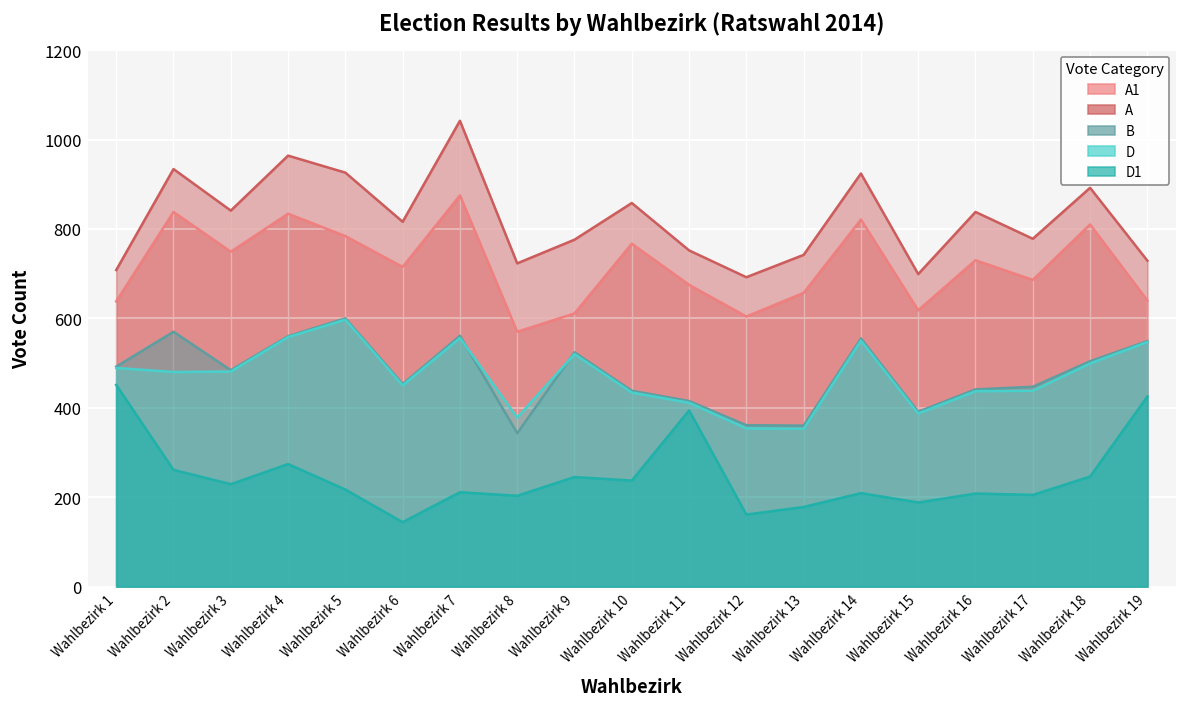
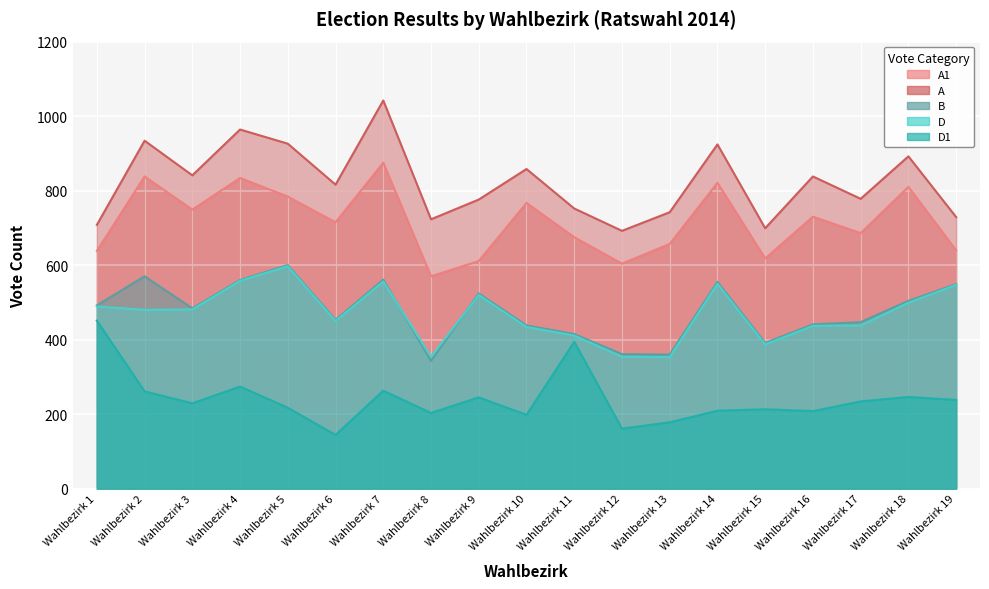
D1, Wahlbezirk 7: 210 -> 260
D, Wahlbezirk 8: 380 -> 350
D1, Wahlbezirk 10: 240 -> 200
D1, Wahlbezirk 15: 190 -> 210
D1, Wahlbezirk 17: 210 -> 230
D1, Wahlbezirk 19: 430 -> 240
